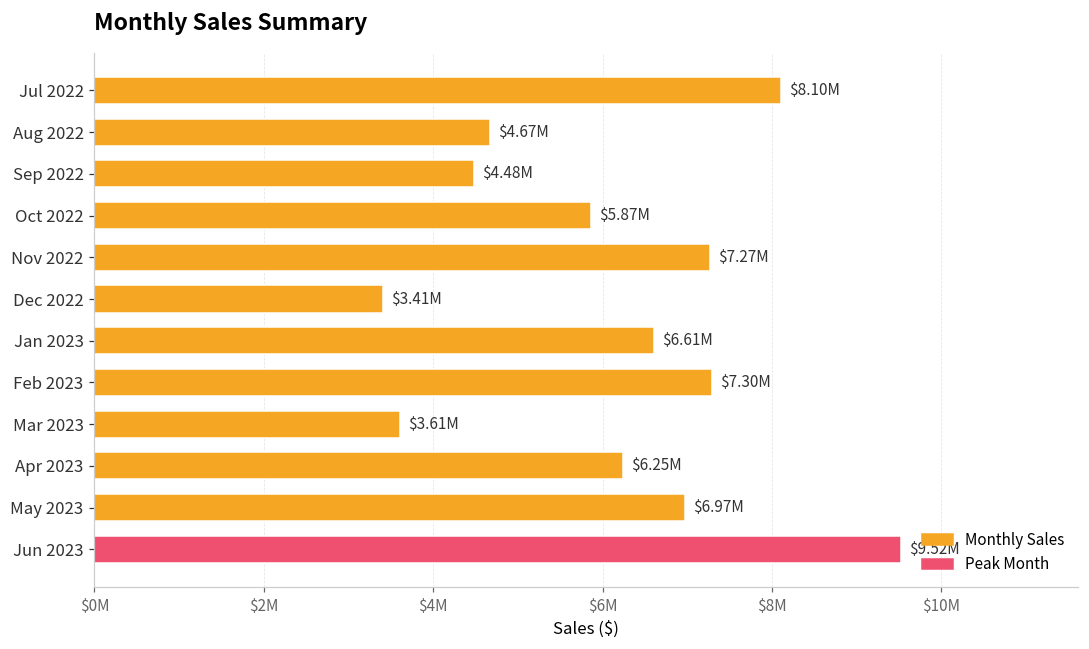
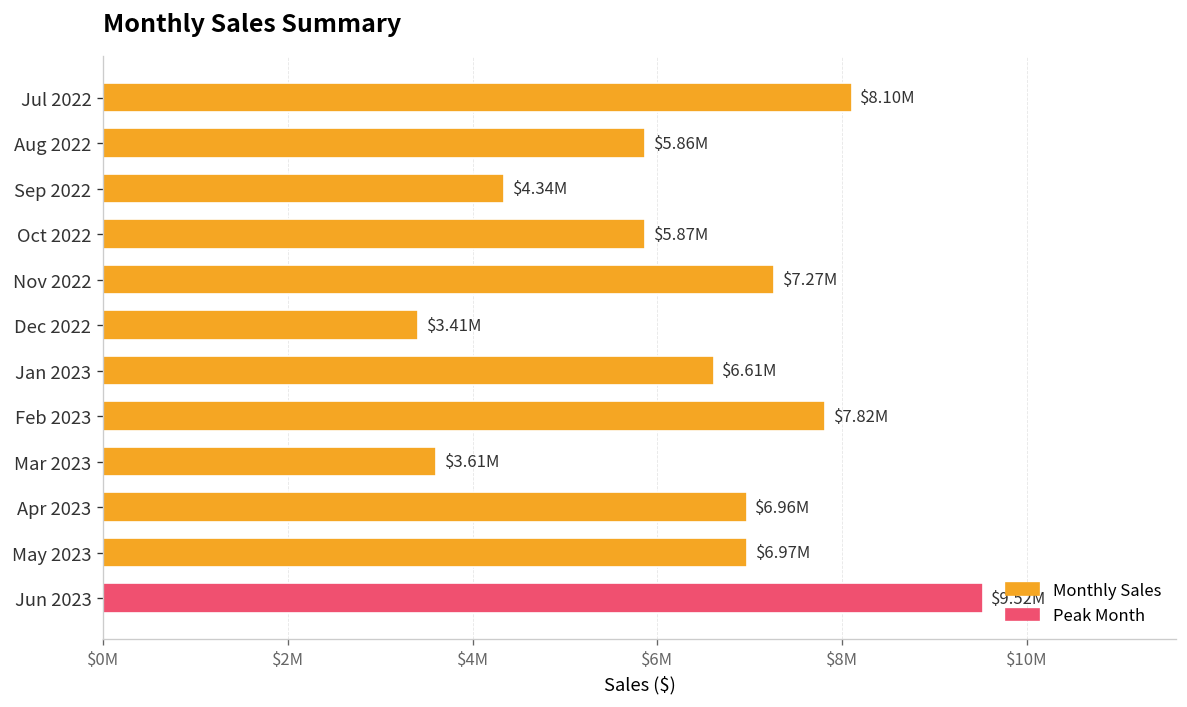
Aug 2022: $4.67M -> $5.86M
Sep 2022: $4.48M -> $4.34M
Feb 2023: $7.30M -> $7.82M
Apr 2023: $6.25M -> $6.96M
